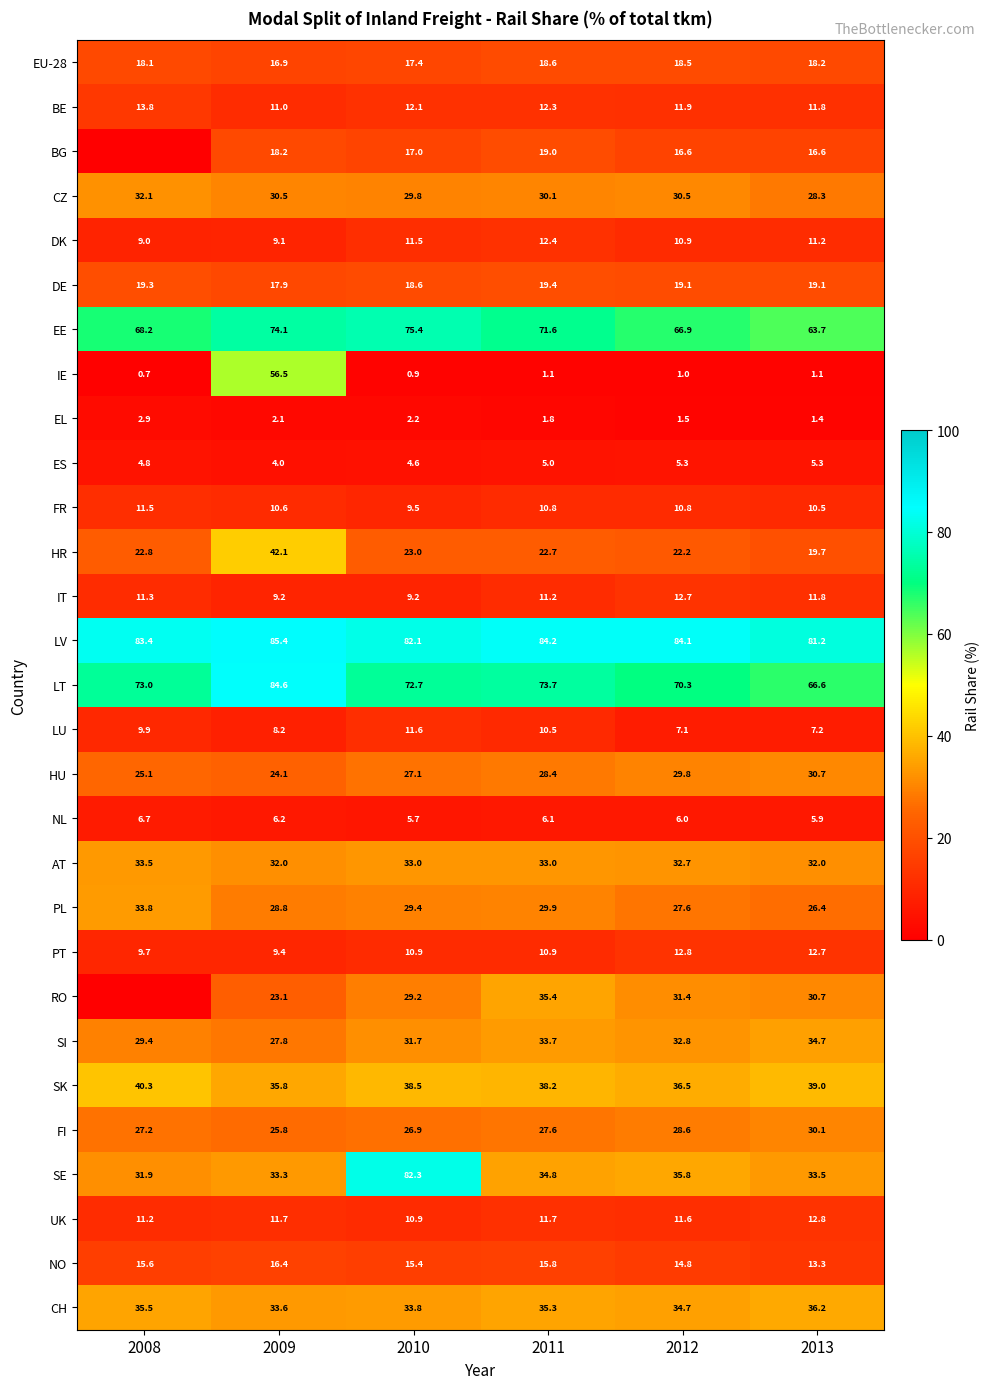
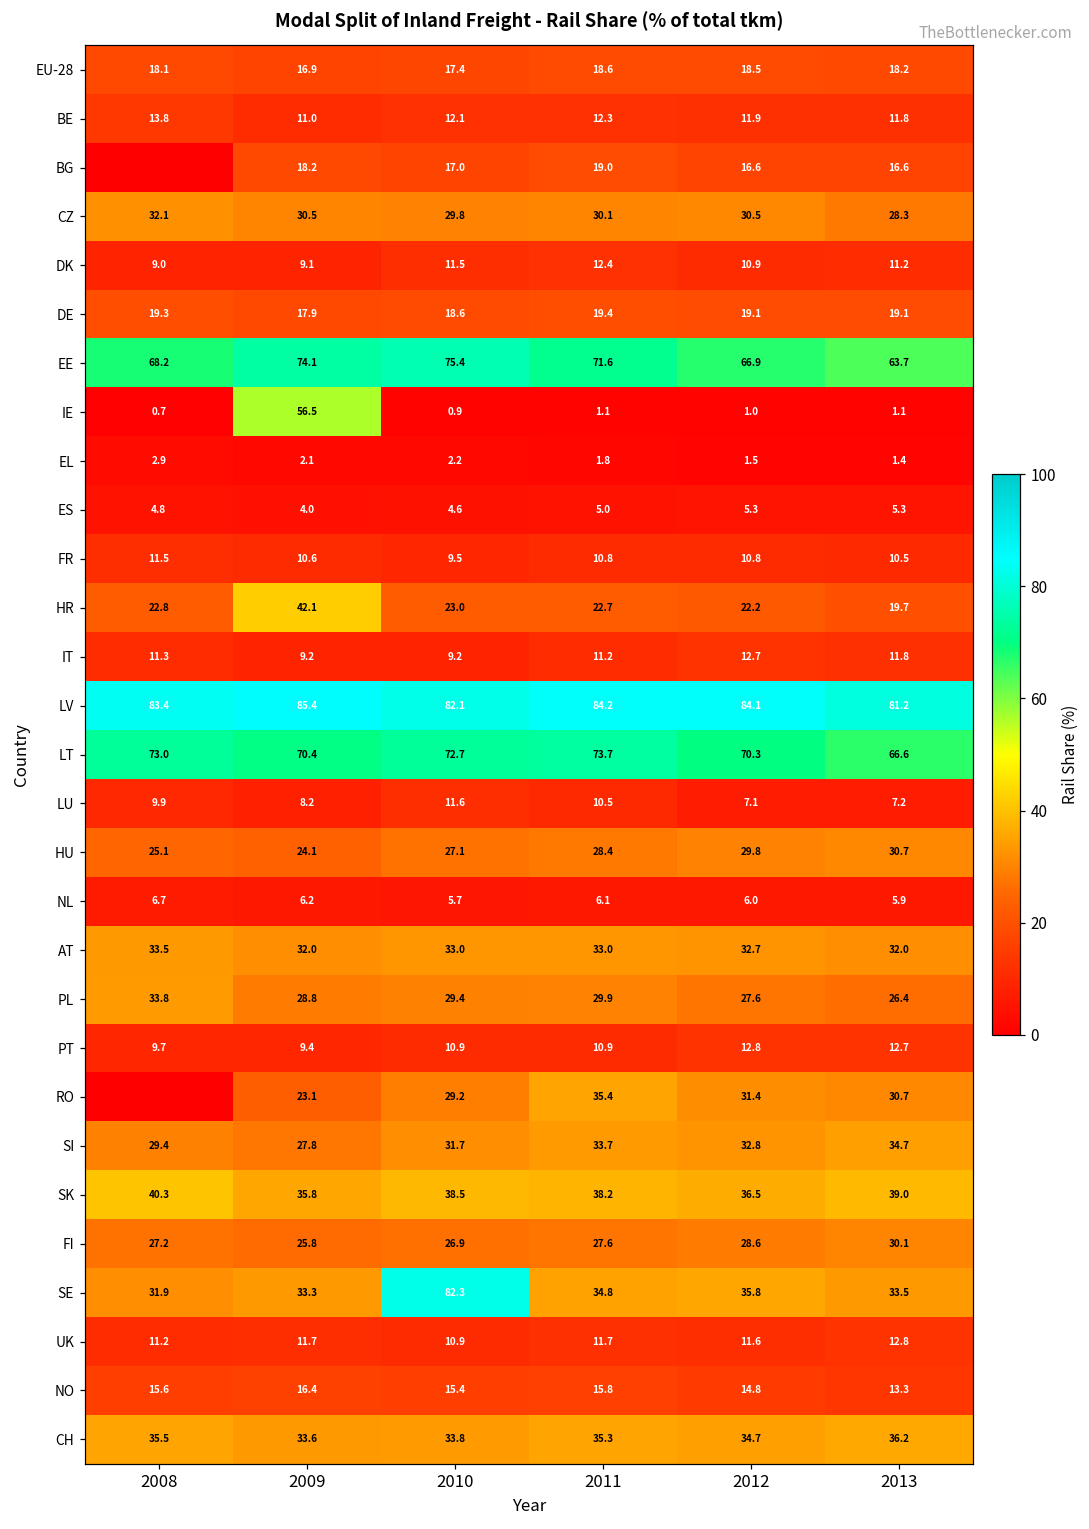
LT, 2009: 84.6 -> 70.4
